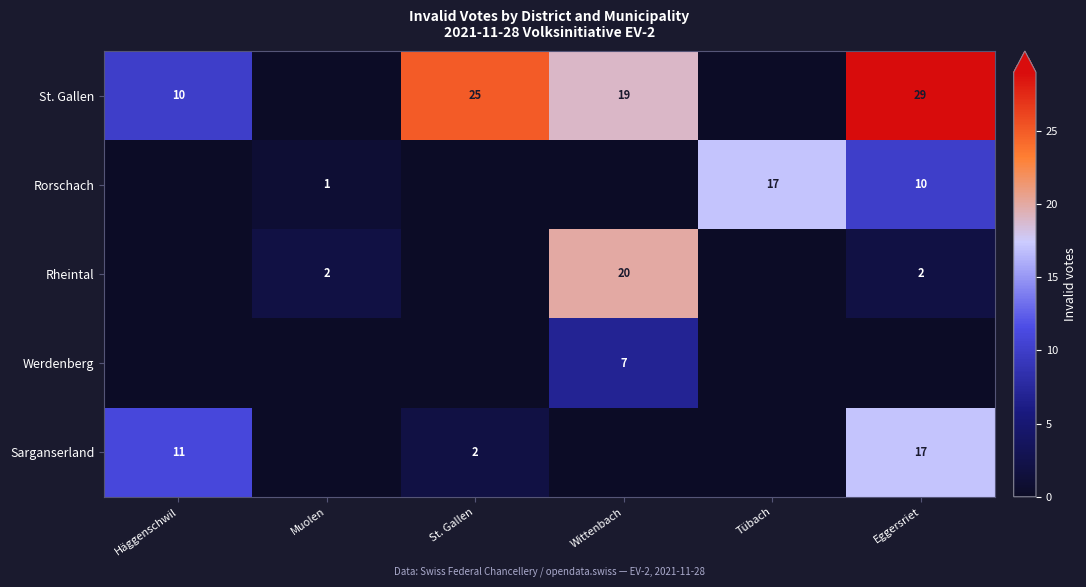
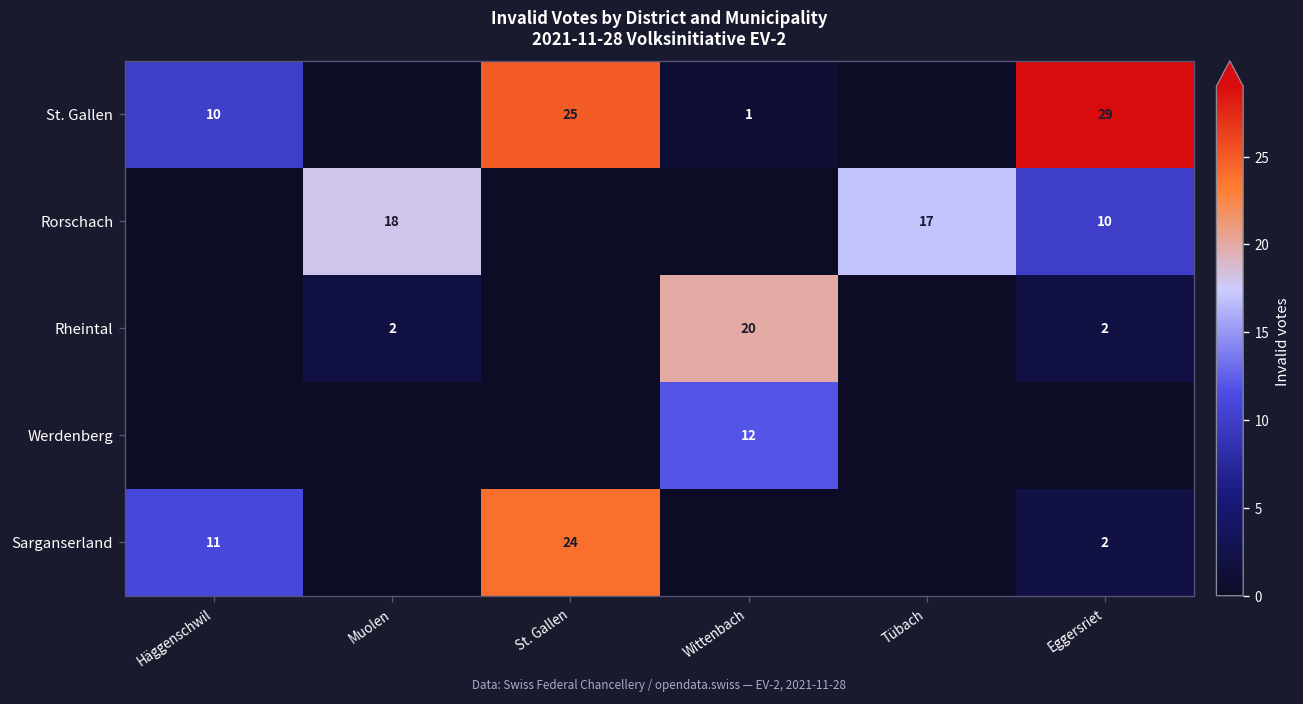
St. Gallen, Wittenbach: 19 -> 1
Rorschach, Muolen: 1 -> 18
Werdenberg, Wittenbach: 7 -> 12
Sarganserland, St. Gallen: 2 -> 24
Sarganserland, Eggersriet: 17 -> 2
